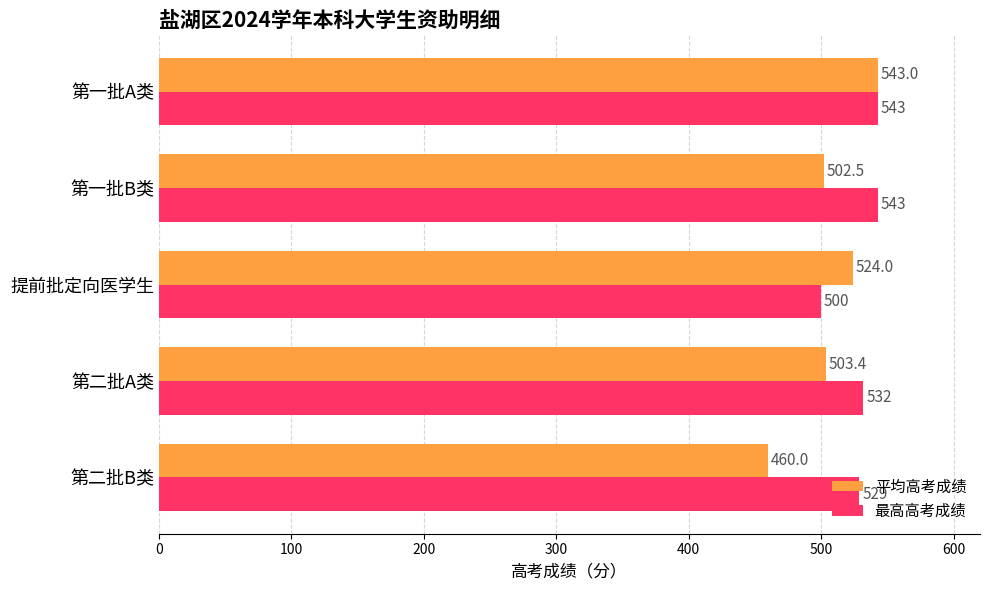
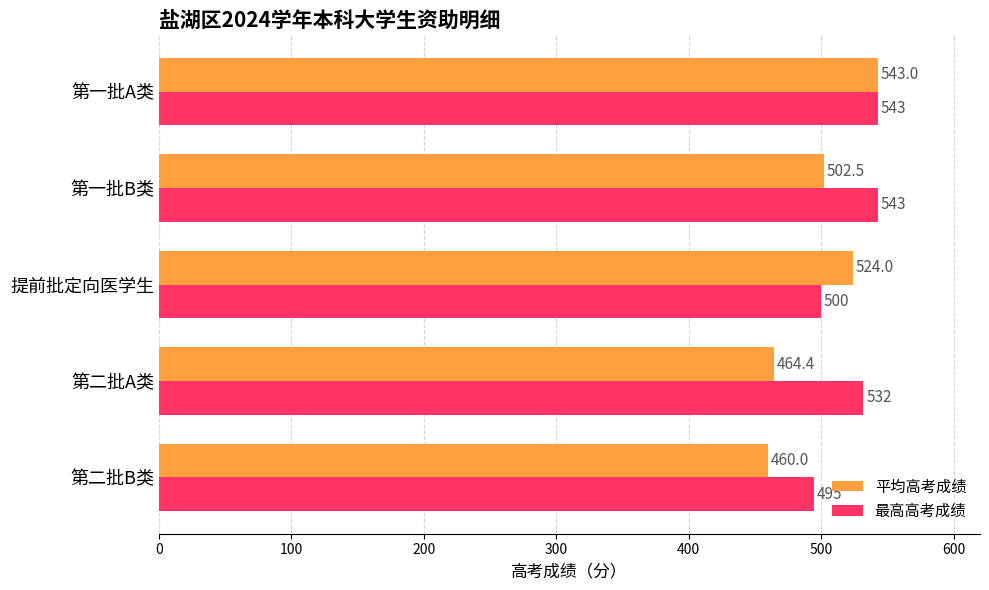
平均高考成绩, 第二批A类: 503.4 -> 464.4
最高高考成绩, 第二批B类: 529 -> 495
